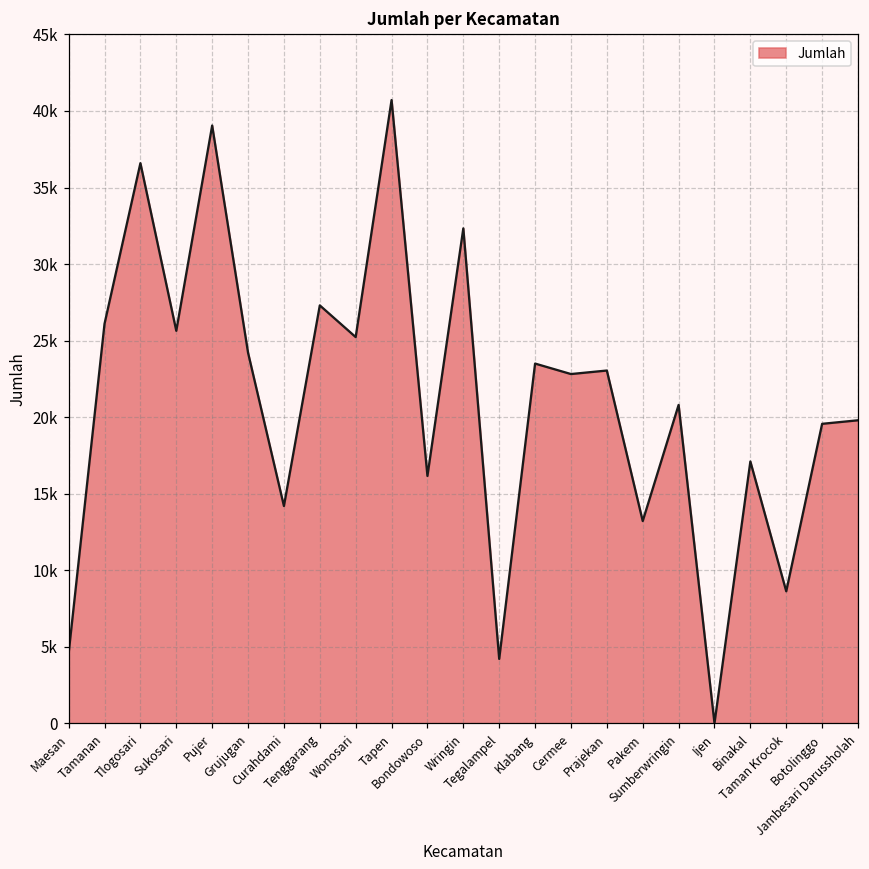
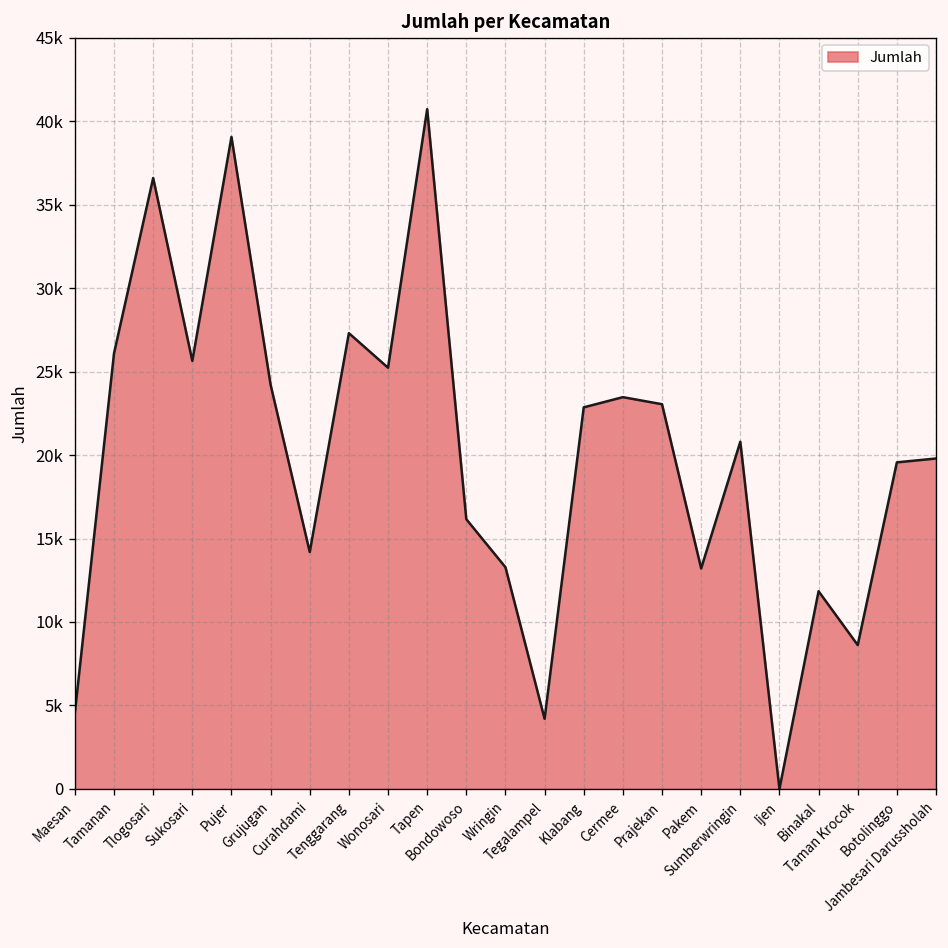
Wringin: 32300 -> 13300
Klabang: 23500 -> 22900
Cermee: 22800 -> 23500
Binakal: 17100 -> 11800
